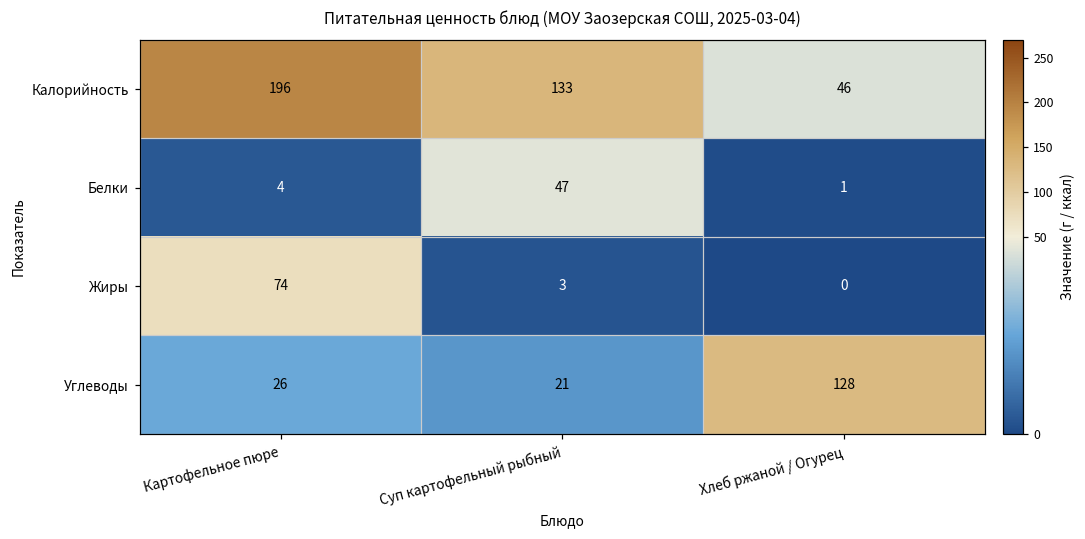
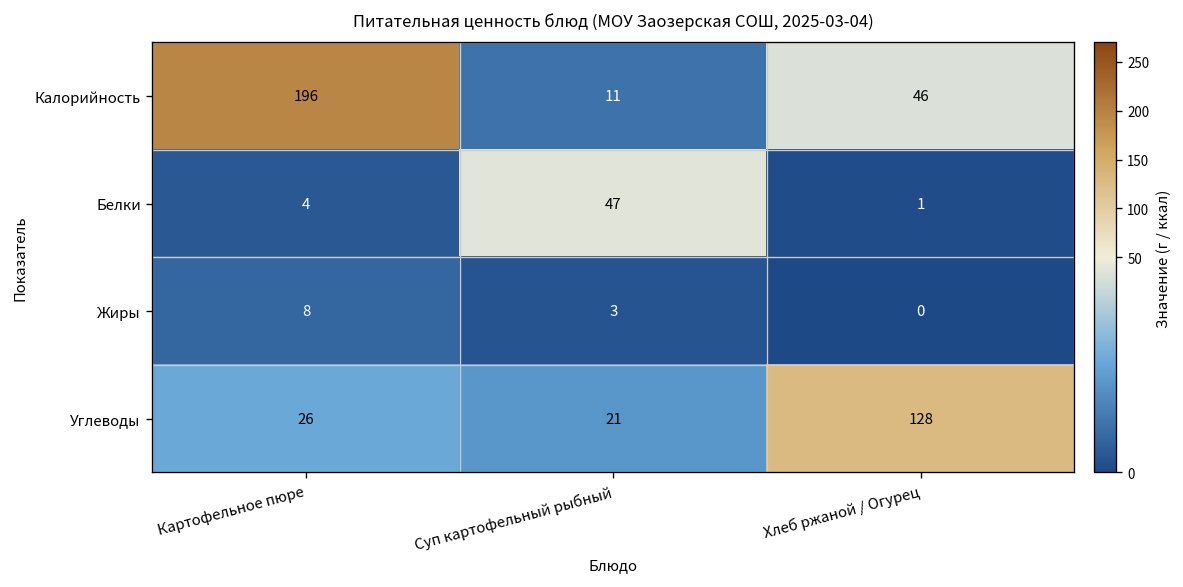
Калорийность, Суп картофельный рыбный: 133 -> 11
Жиры, Картофельное пюре: 74 -> 8
